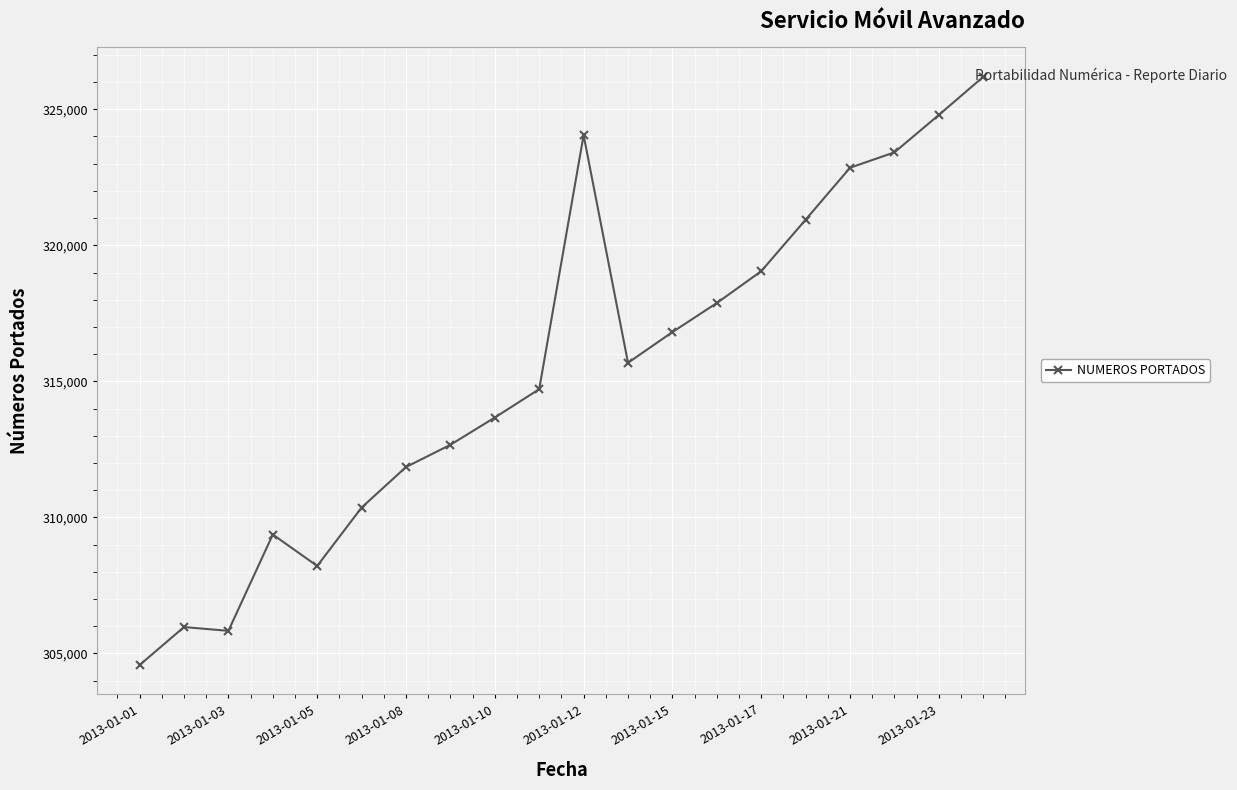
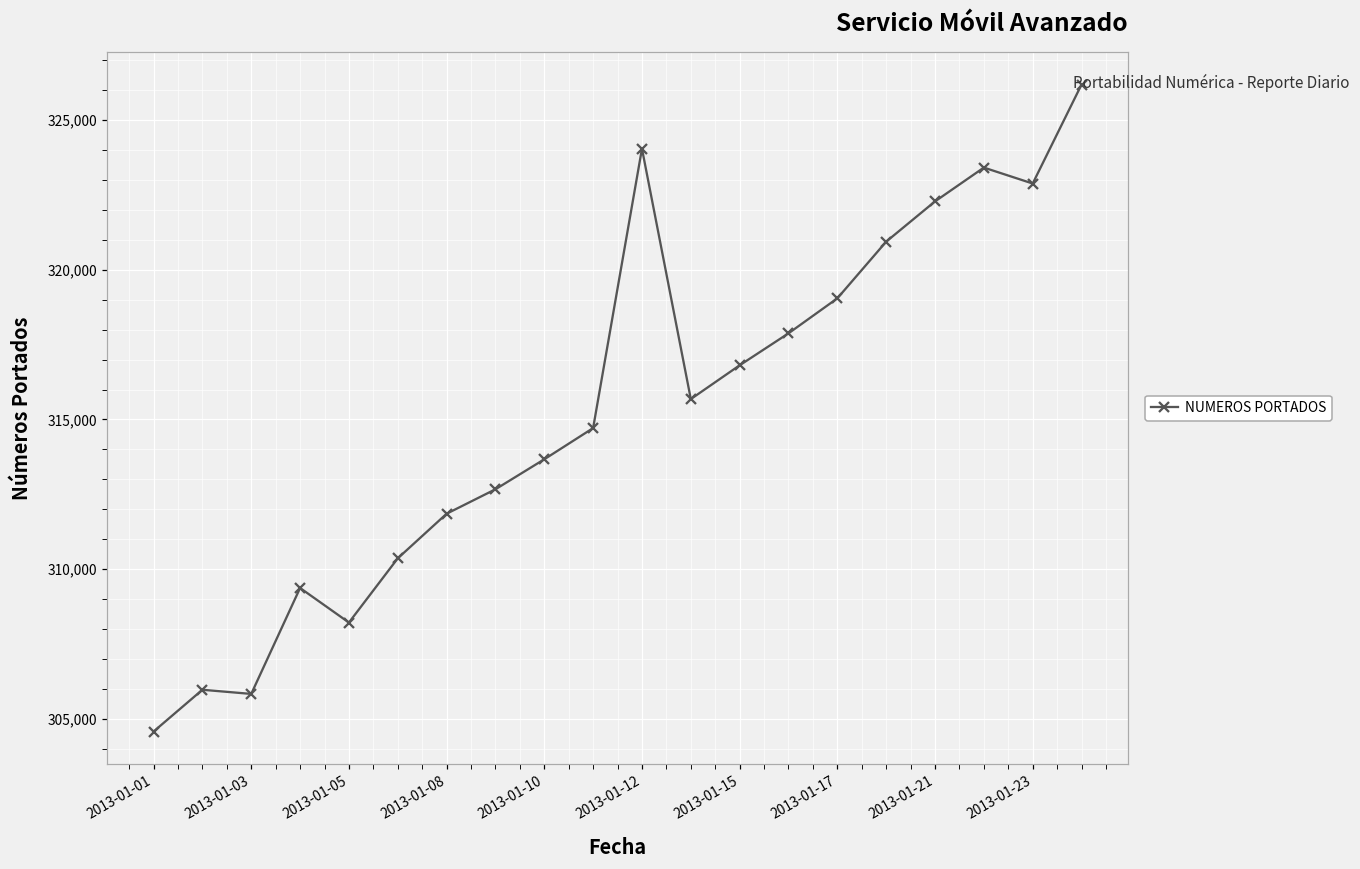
2013-01-21: 322,900 -> 322,300
2013-01-23: 324,800 -> 322,900
